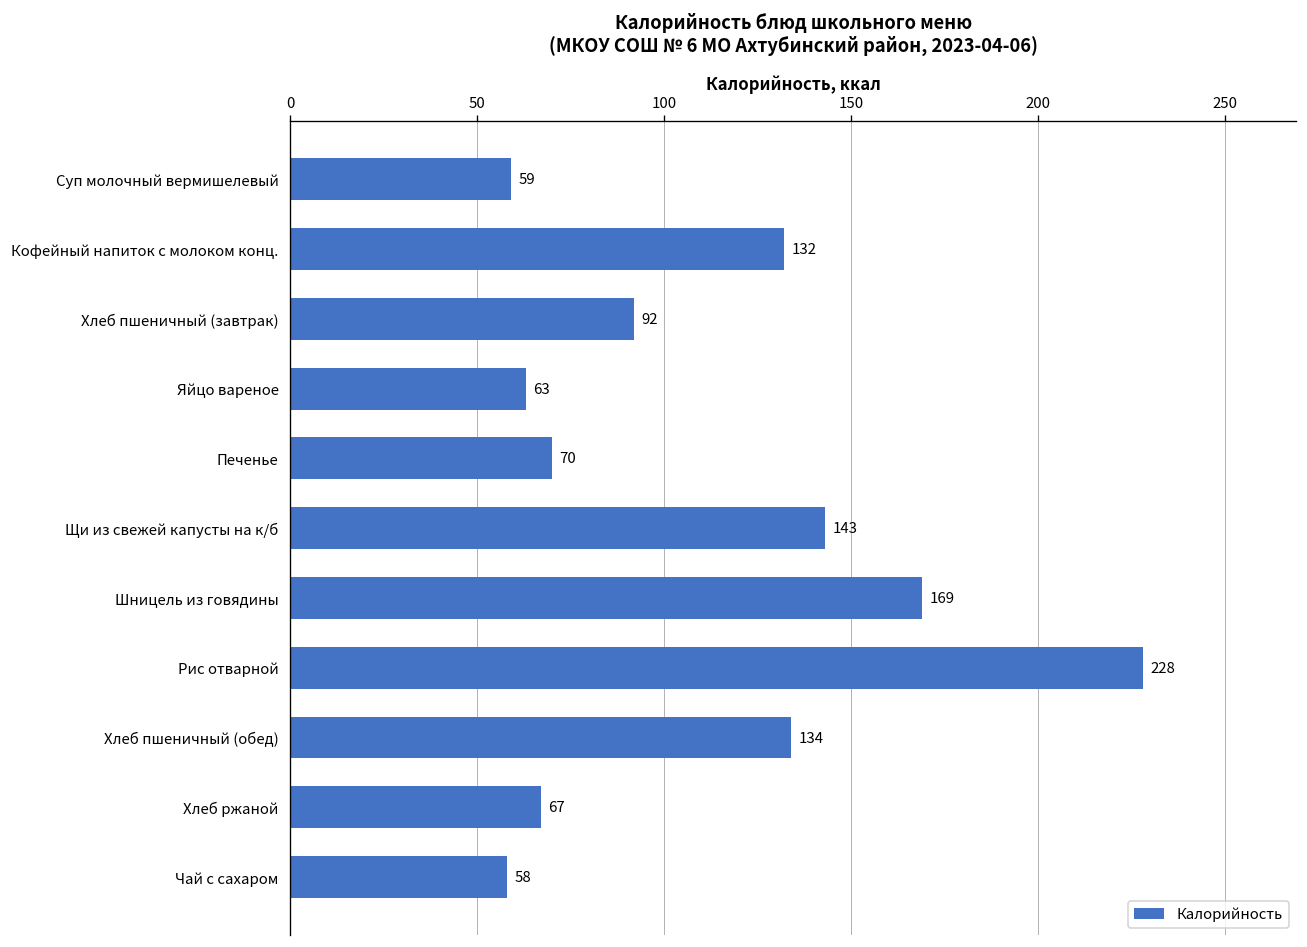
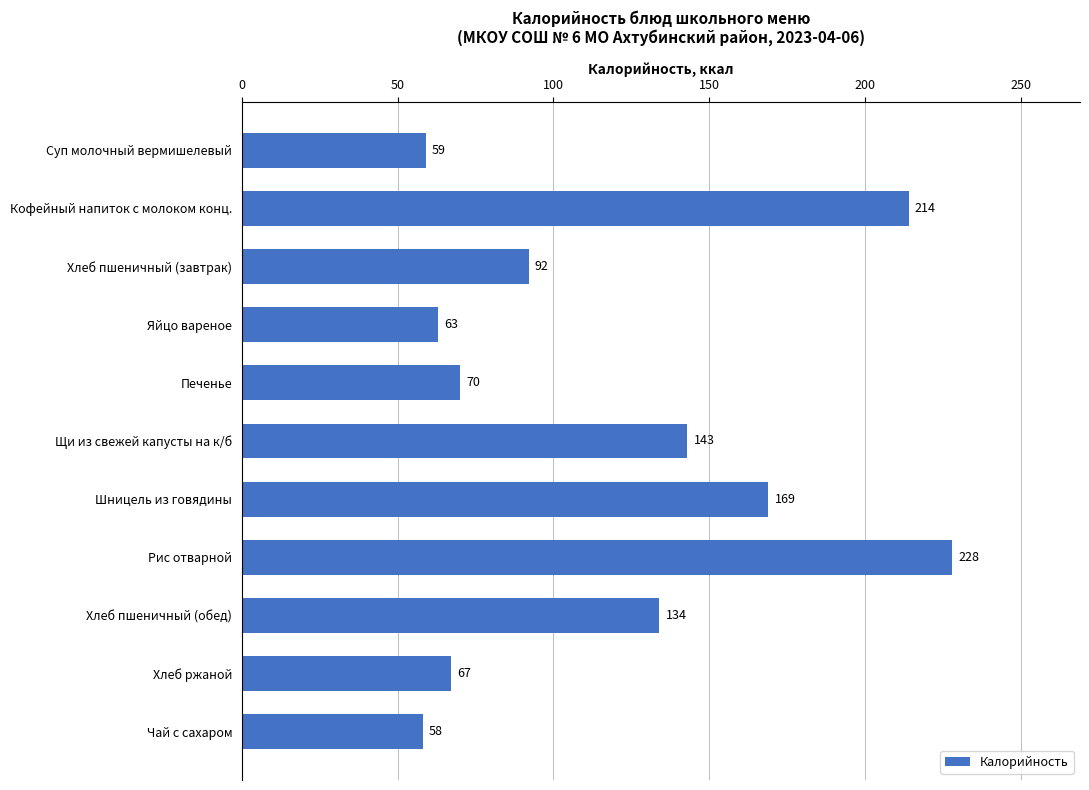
Кофейный напиток с молоком конц.: 132 -> 214
